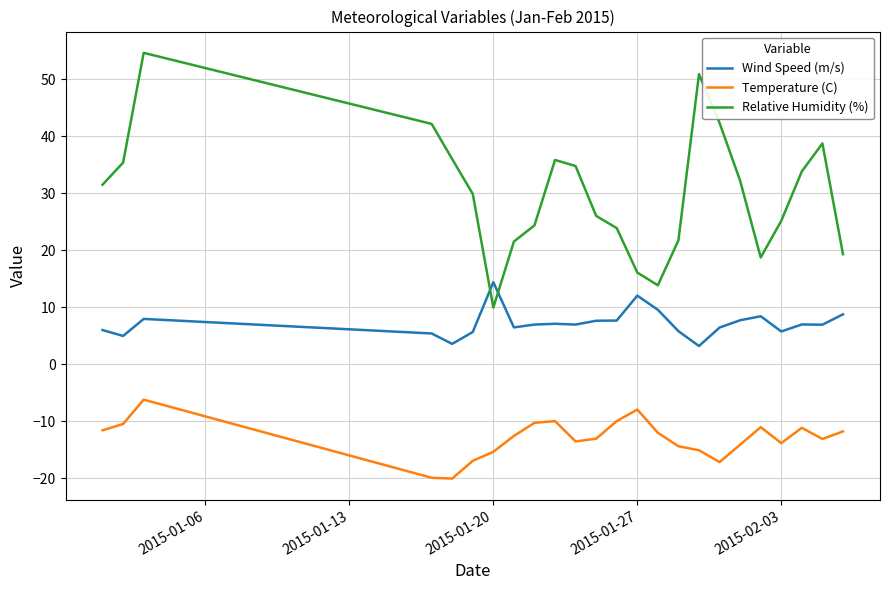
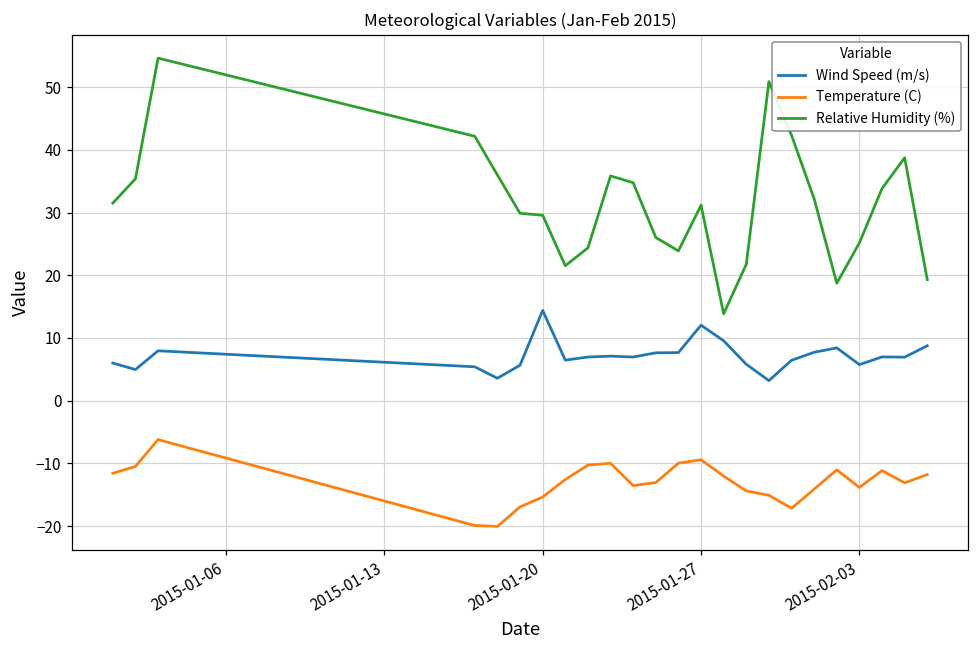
Relative Humidity (%), 2015-01-20: 10 -> 30
Temperature (C), 2015-01-27: -8 -> -9
Relative Humidity (%), 2015-01-27: 16 -> 31
